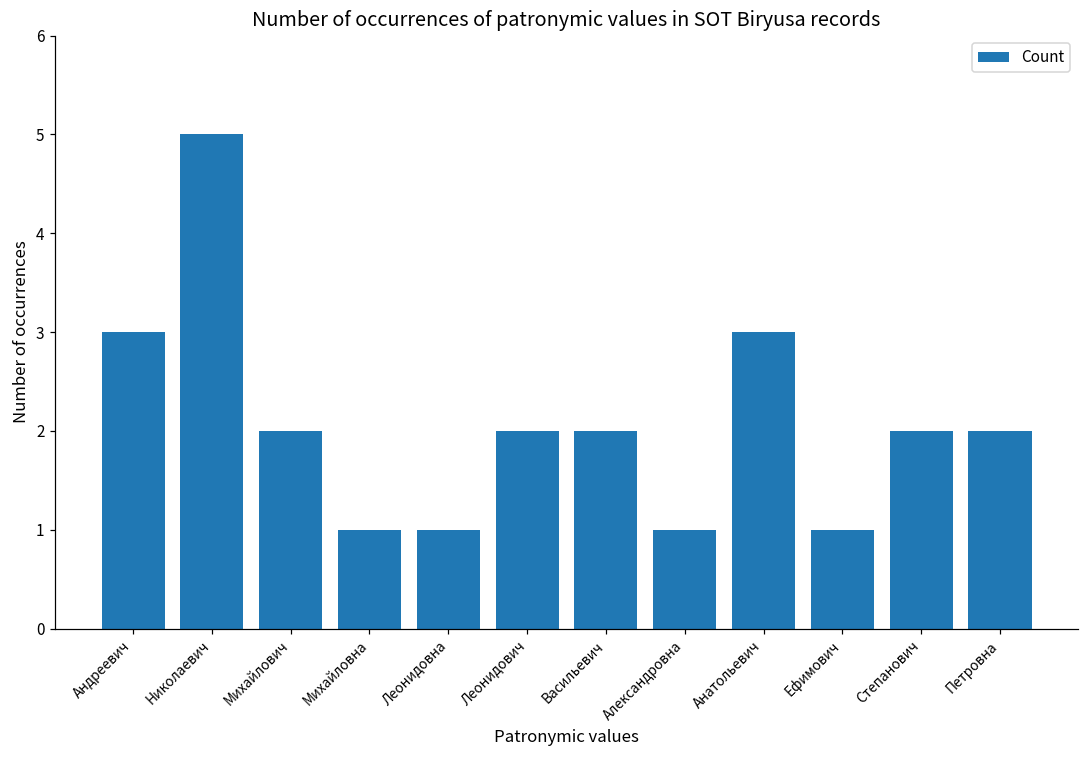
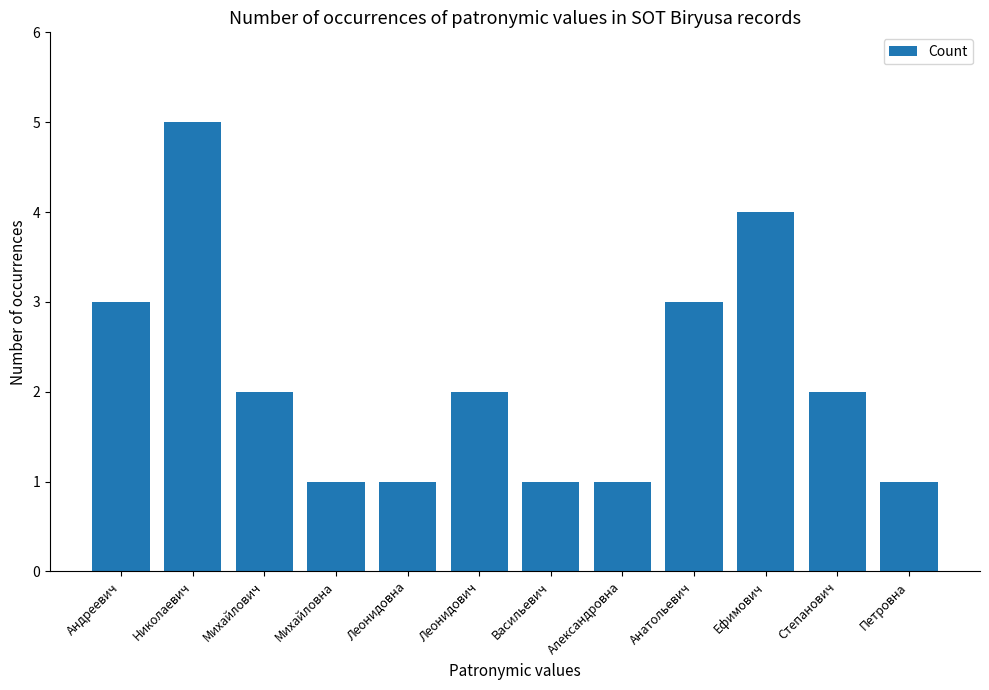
Васильевич: 2 -> 1
Ефимович: 1 -> 4
Петровна: 2 -> 1
